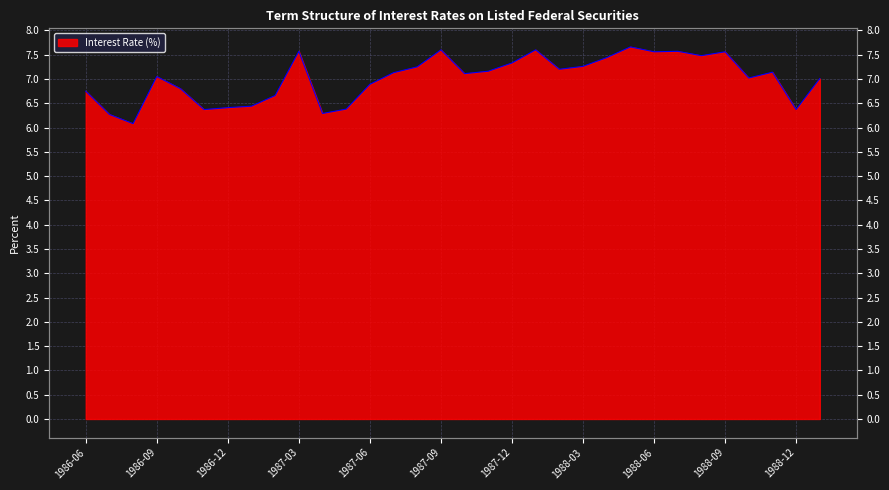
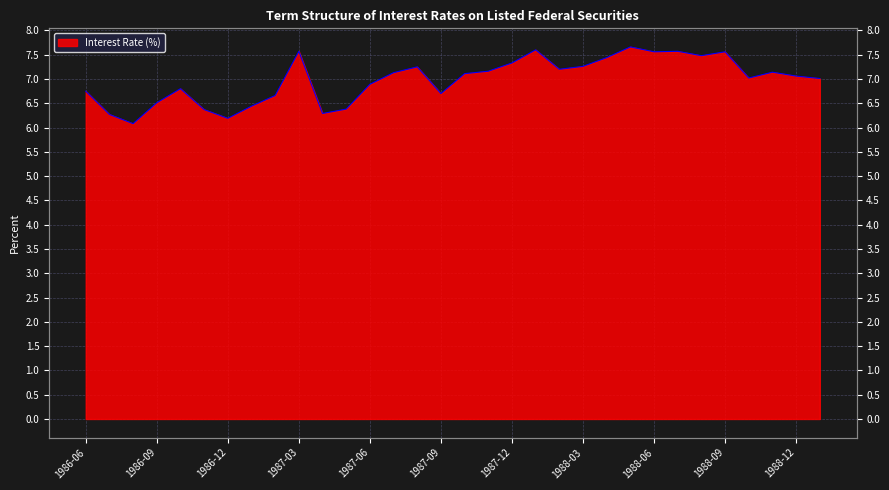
1986-09: 7.1 -> 6.5
1986-12: 6.4 -> 6.2
1987-09: 7.6 -> 6.7
1988-12: 6.4 -> 7.1
